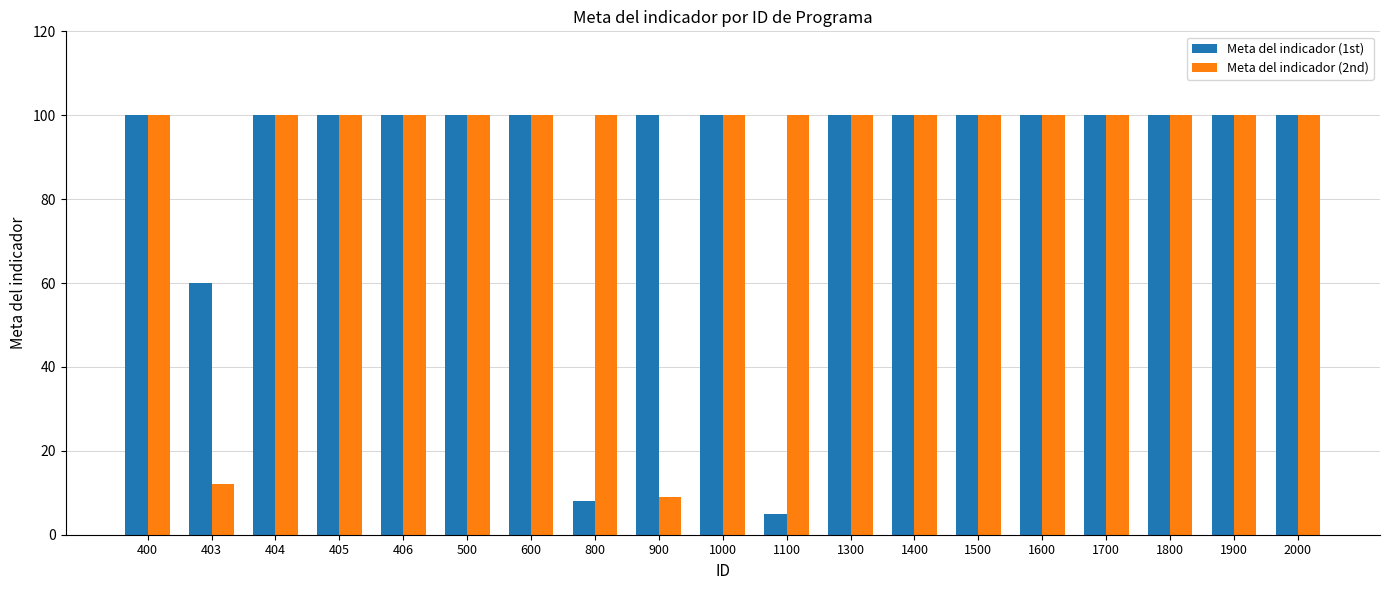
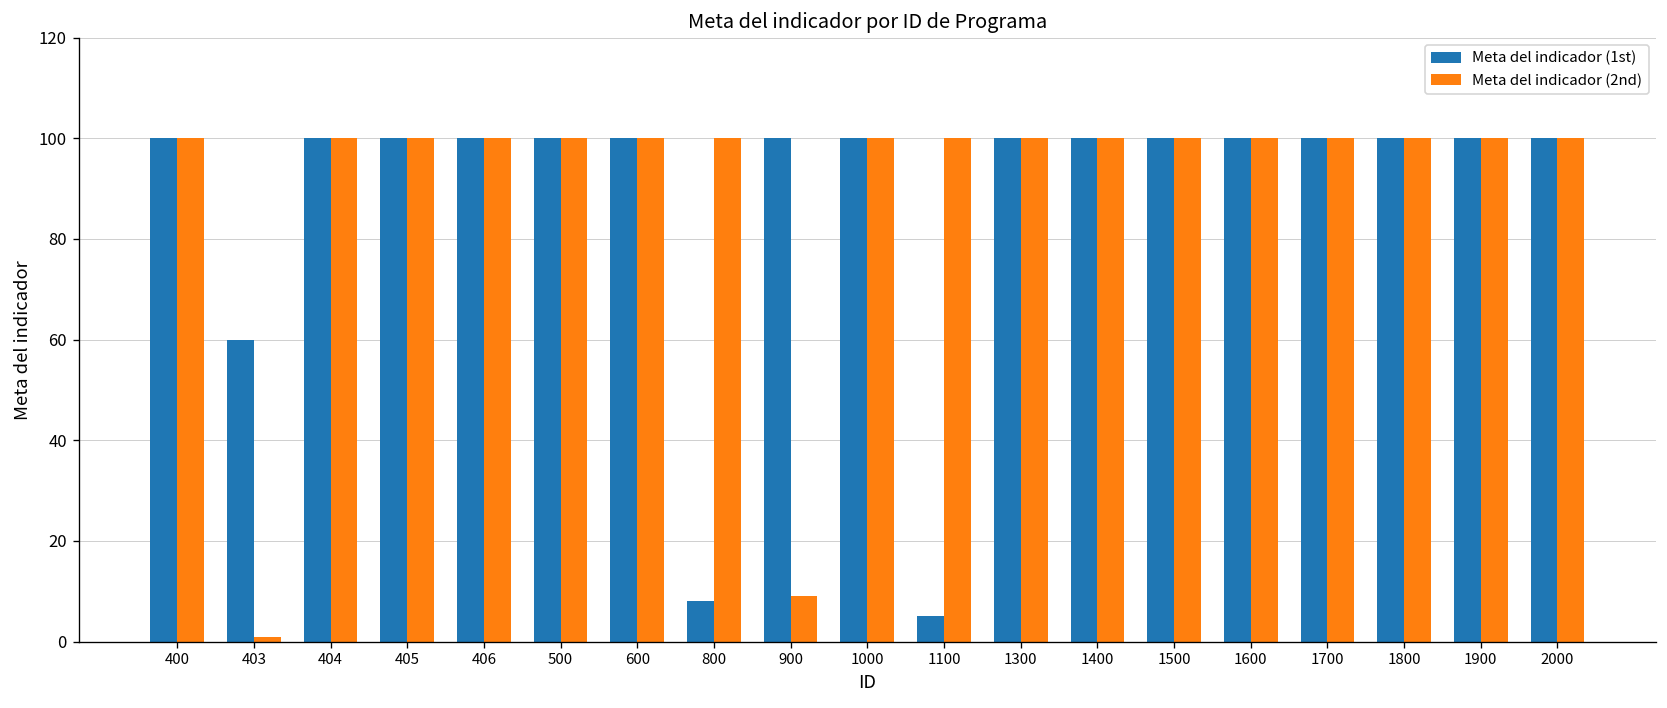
Meta del indicador (2nd), 403: 12 -> 1
